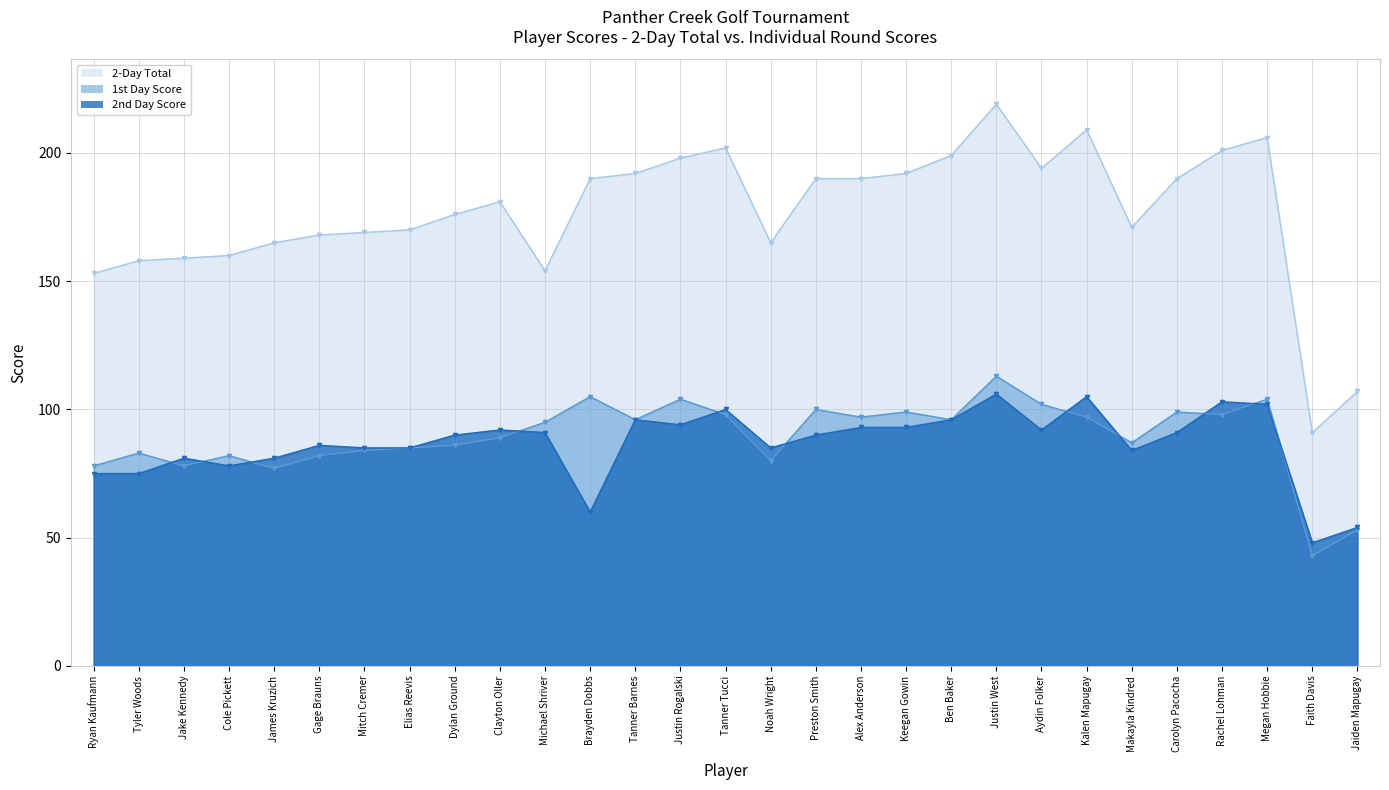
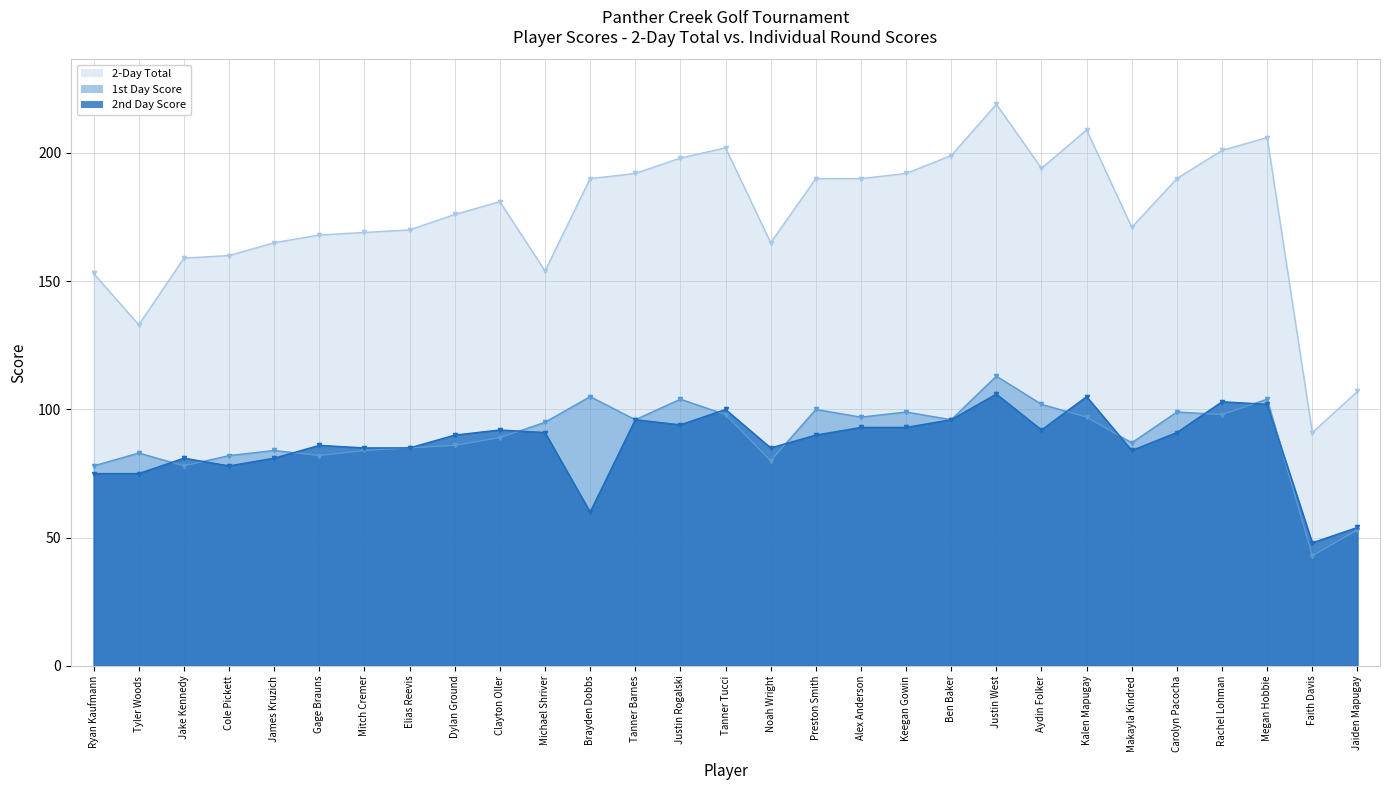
2-Day Total, Tyler Woods: 158 -> 133
1st Day Score, James Kruzich: 77 -> 84
